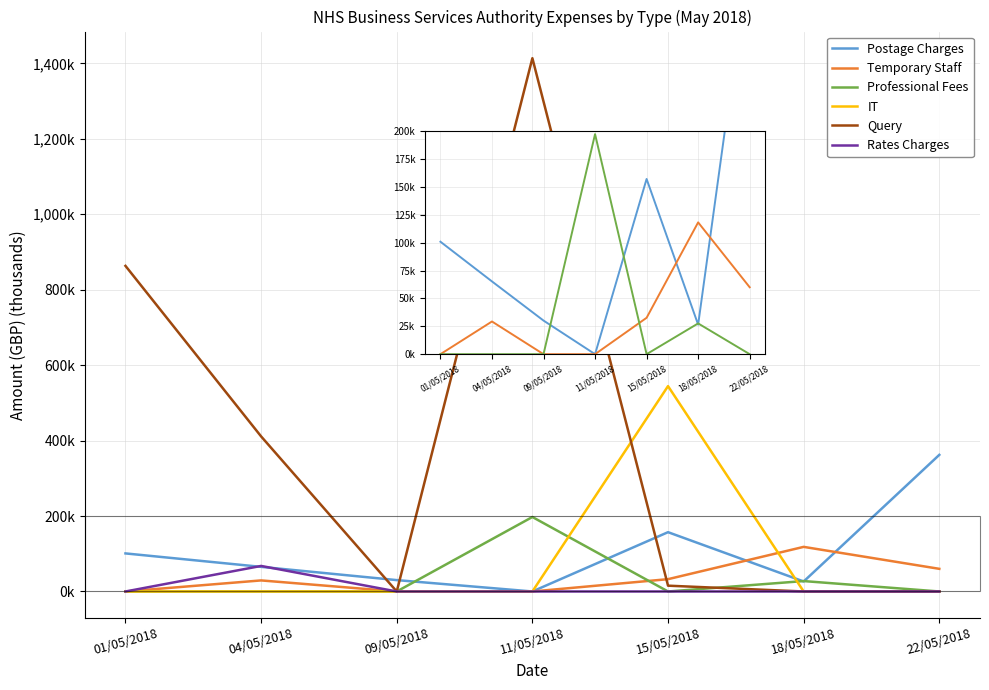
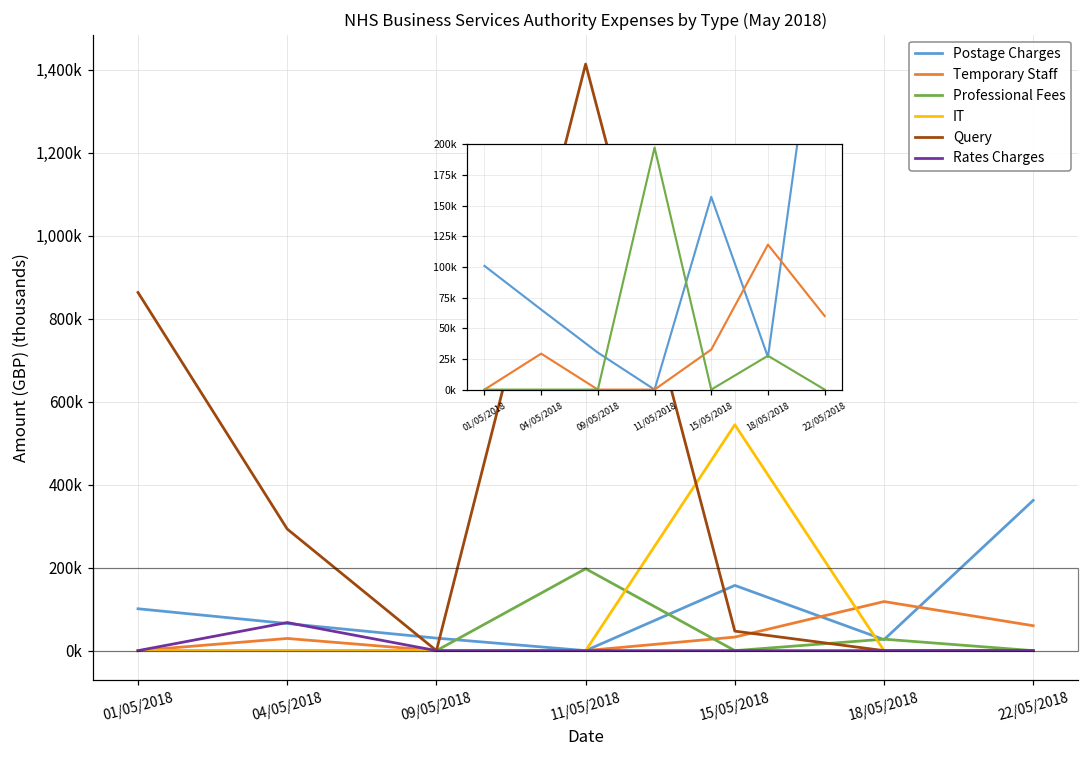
Query, 04/05/2018: 410,000 -> 290,000
Query, 15/05/2018: 20,000 -> 50,000
